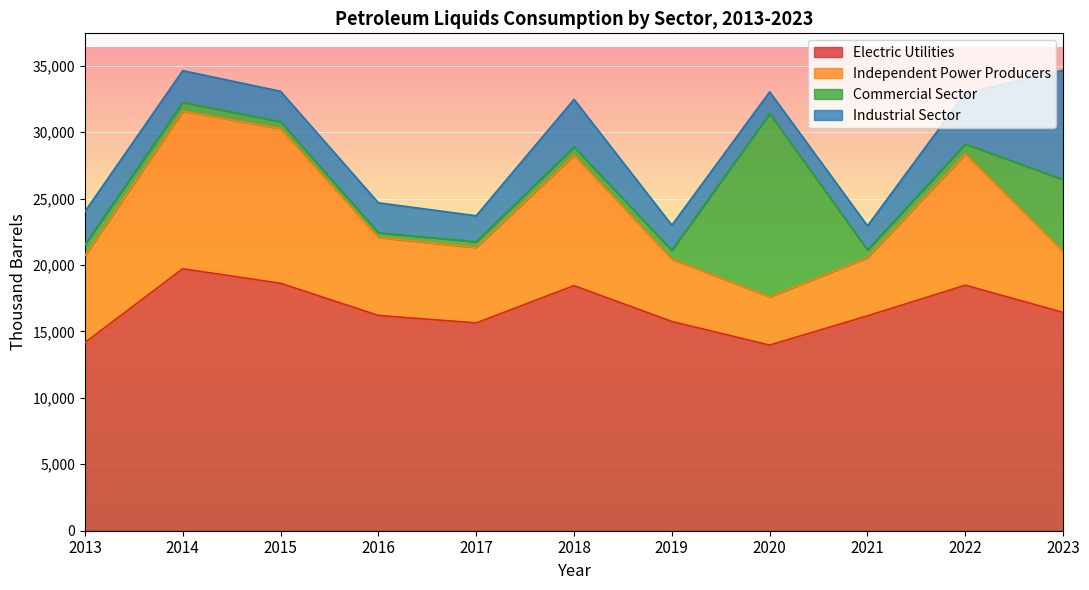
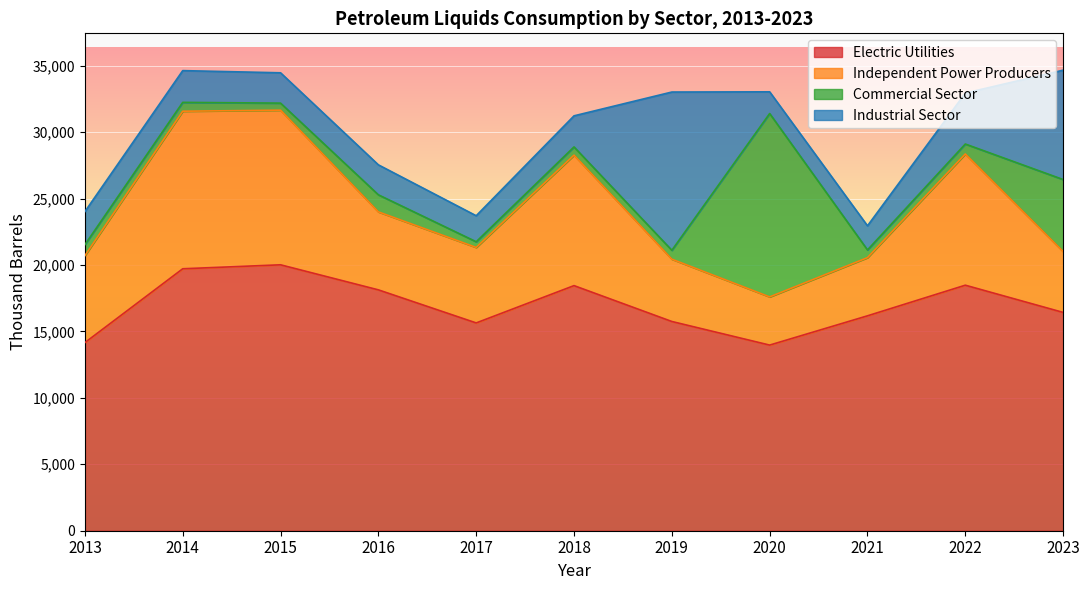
Electric Utilities, 2015: 18,600 -> 20,000
Electric Utilities, 2016: 16,200 -> 18,100
Commercial Sector, 2016: 400 -> 1,300
Industrial Sector, 2018: 3,600 -> 2,300
Industrial Sector, 2019: 1,900 -> 11,900
